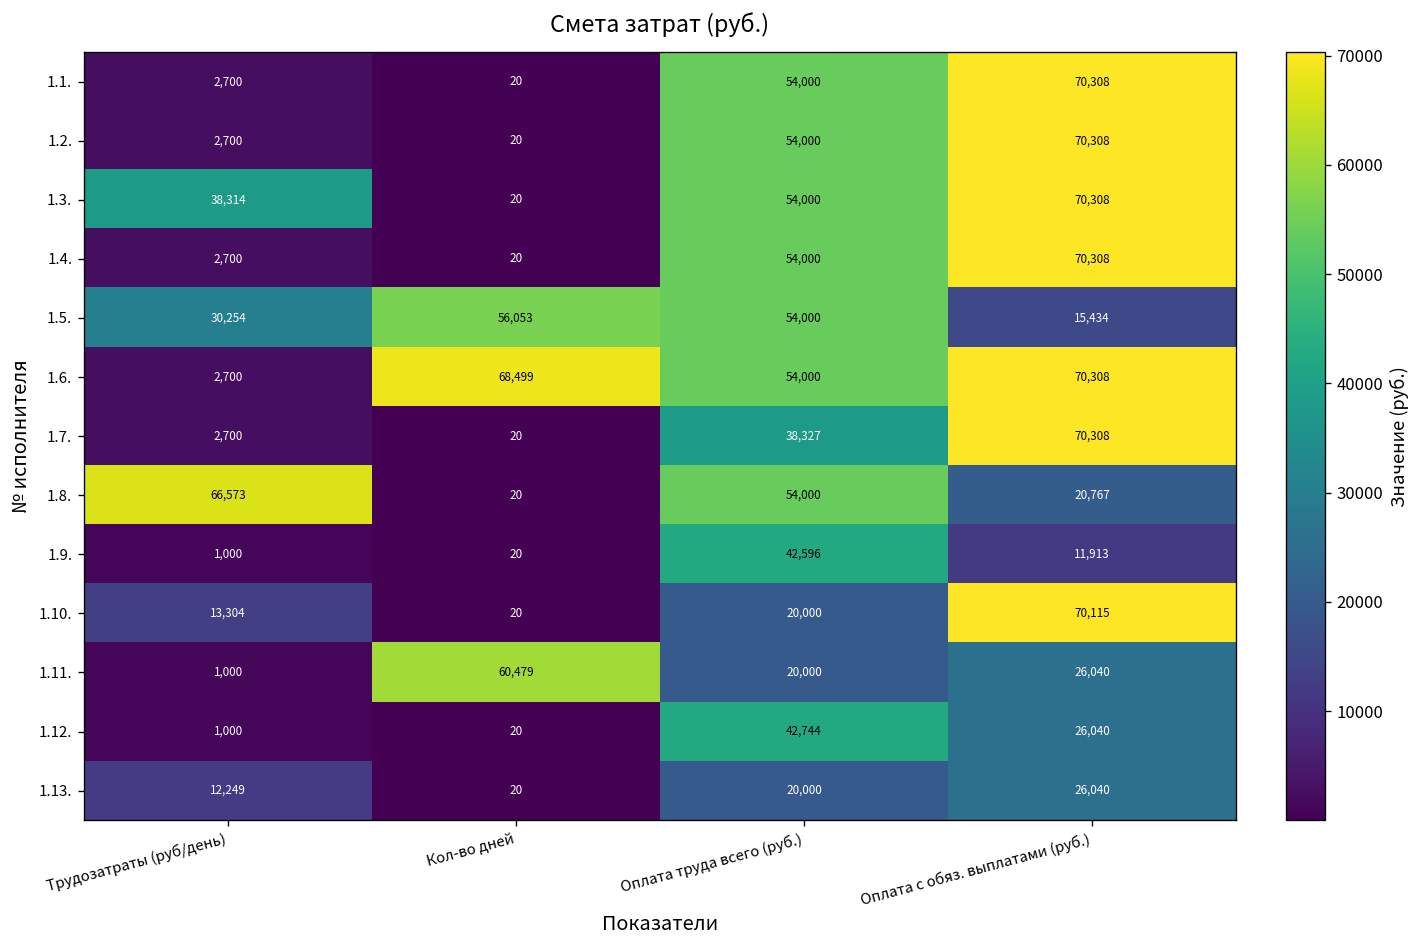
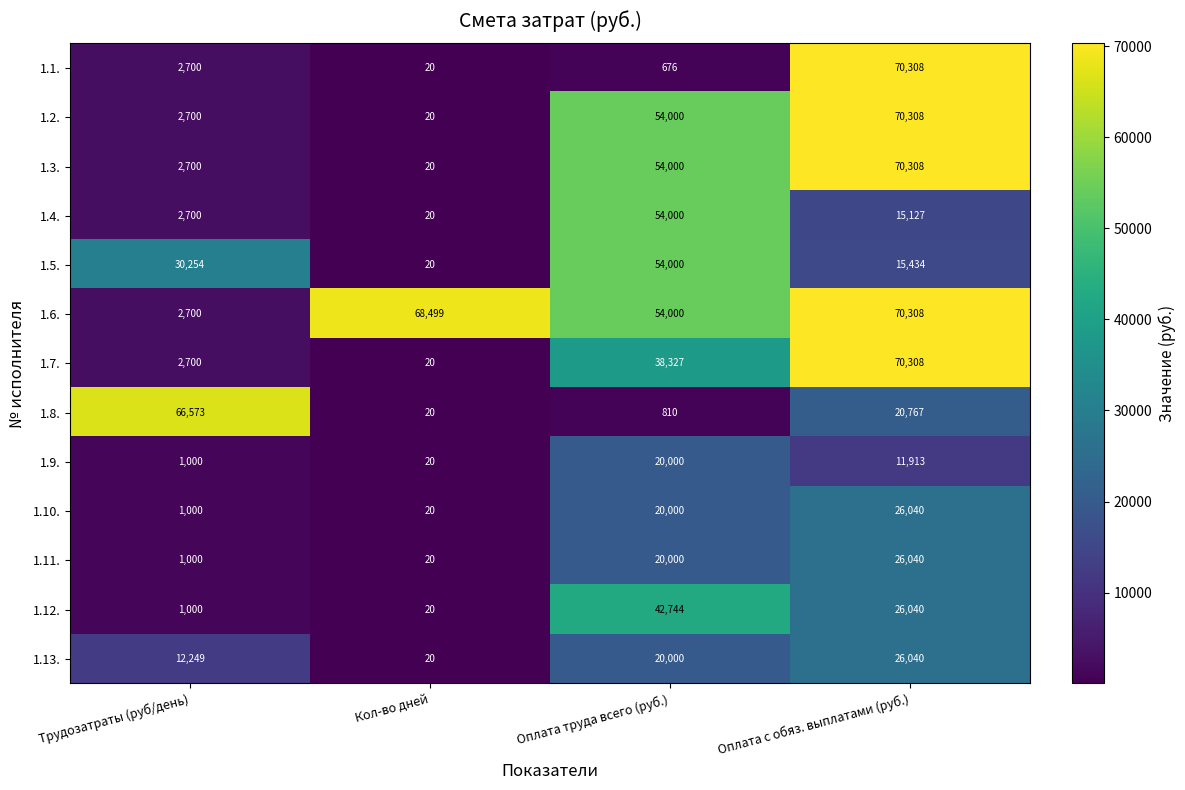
1.1., Оплата труда всего (руб.): 54,000 -> 676
1.3., Трудозатраты (руб/день): 38,314 -> 2,700
1.4., Оплата с обяз. выплатами (руб.): 70,308 -> 15,127
1.5., Кол-во дней: 56,053 -> 20
1.8., Оплата труда всего (руб.): 54,000 -> 810
1.9., Оплата труда всего (руб.): 42,596 -> 20,000
1.10., Трудозатраты (руб/день): 13,304 -> 1,000
1.10., Оплата с обяз. выплатами (руб.): 70,115 -> 26,040
1.11., Кол-во дней: 60,479 -> 20
